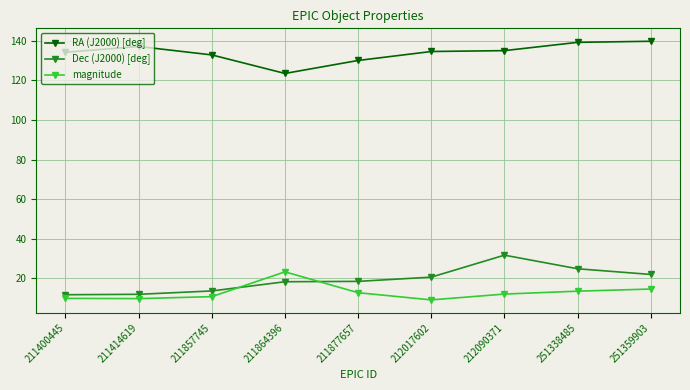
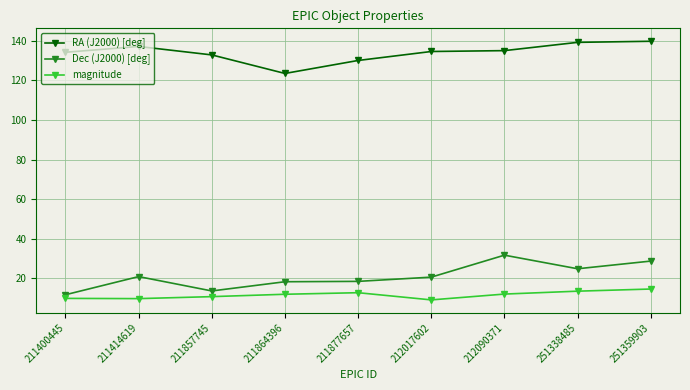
Dec (J2000) [deg], 211414619: 12 -> 21
magnitude, 211864396: 23 -> 12
Dec (J2000) [deg], 251359903: 22 -> 29
